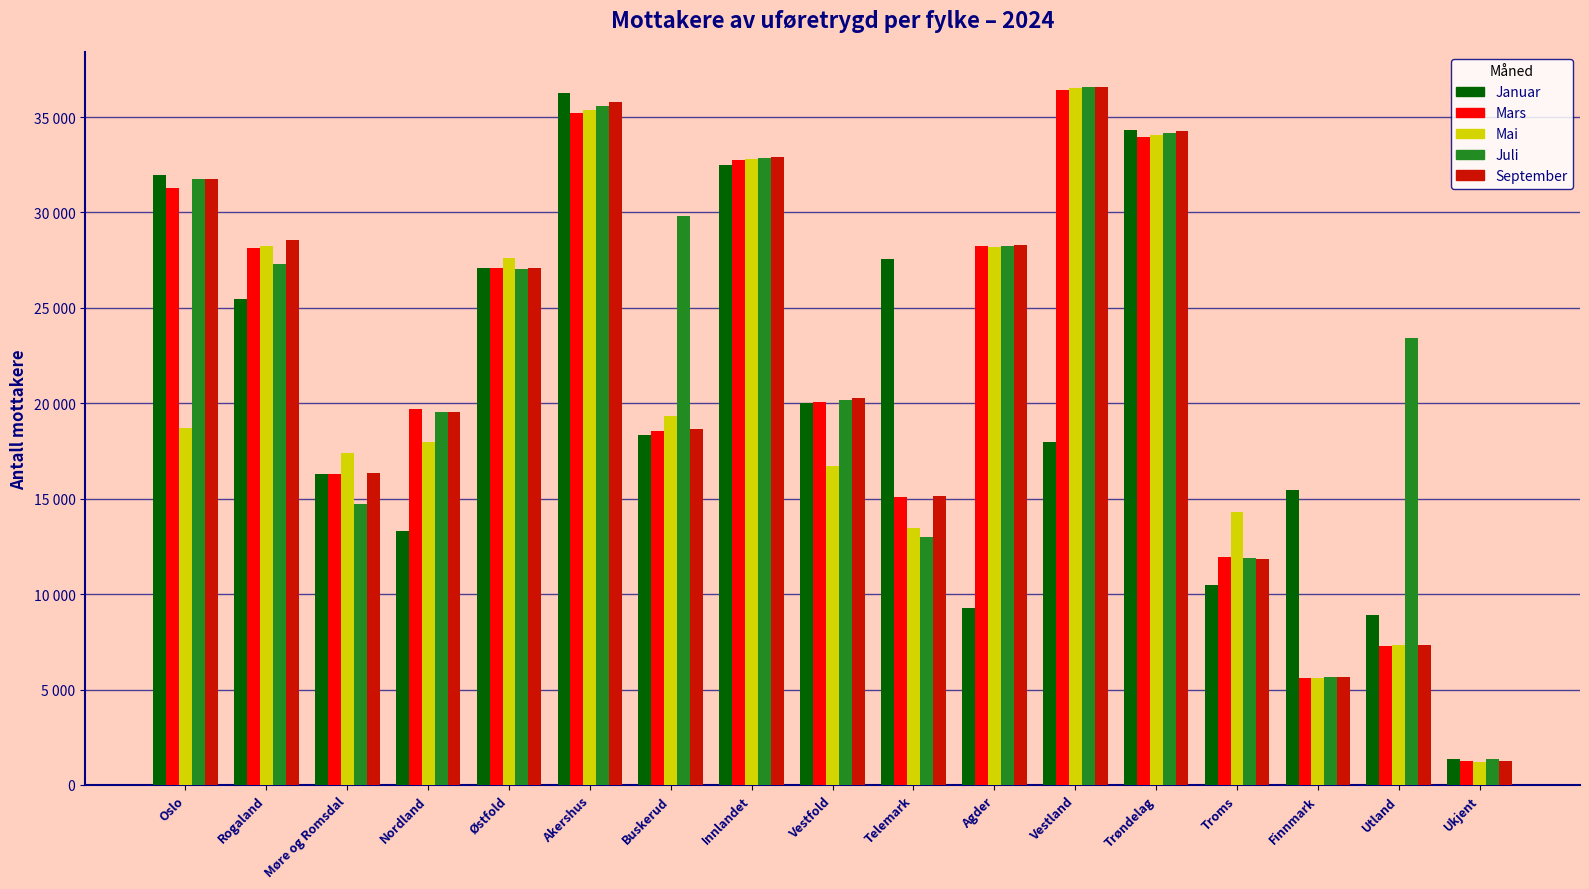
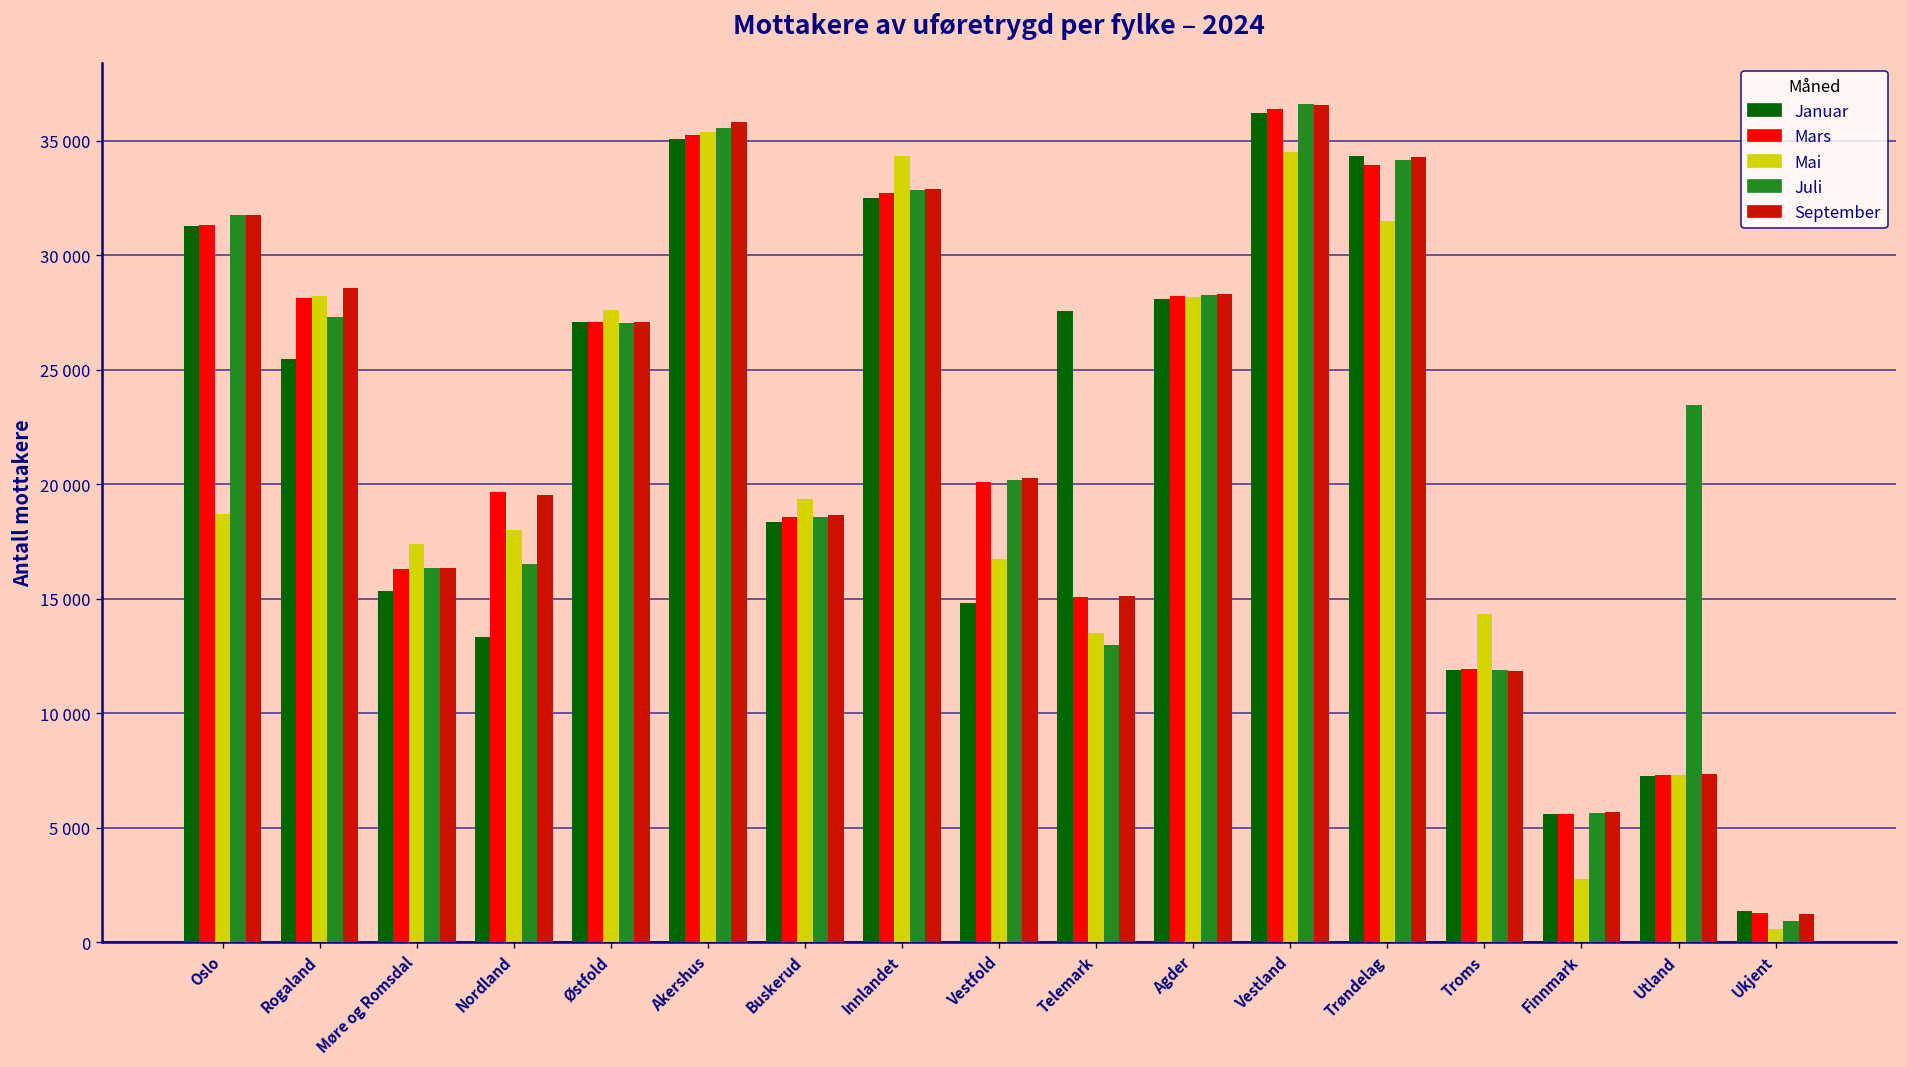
Januar, Oslo: 31900 -> 31300
Januar, Møre og Romsdal: 16300 -> 15300
Juli, Møre og Romsdal: 14700 -> 16300
Juli, Nordland: 19600 -> 16500
Januar, Akershus: 36200 -> 35100
Juli, Buskerud: 29800 -> 18600
Mai, Innlandet: 32800 -> 34300
Januar, Vestfold: 20000 -> 14800
Januar, Agder: 9300 -> 28100
Januar, Vestland: 18000 -> 36200
Mai, Vestland: 36500 -> 34500
Mai, Trøndelag: 34100 -> 31500
Januar, Troms: 10500 -> 11900
Januar, Finnmark: 15500 -> 5600
Mai, Finnmark: 5600 -> 2700
Januar, Utland: 8900 -> 7300
Mai, Ukjent: 1200 -> 600
Juli, Ukjent: 1400 -> 900
